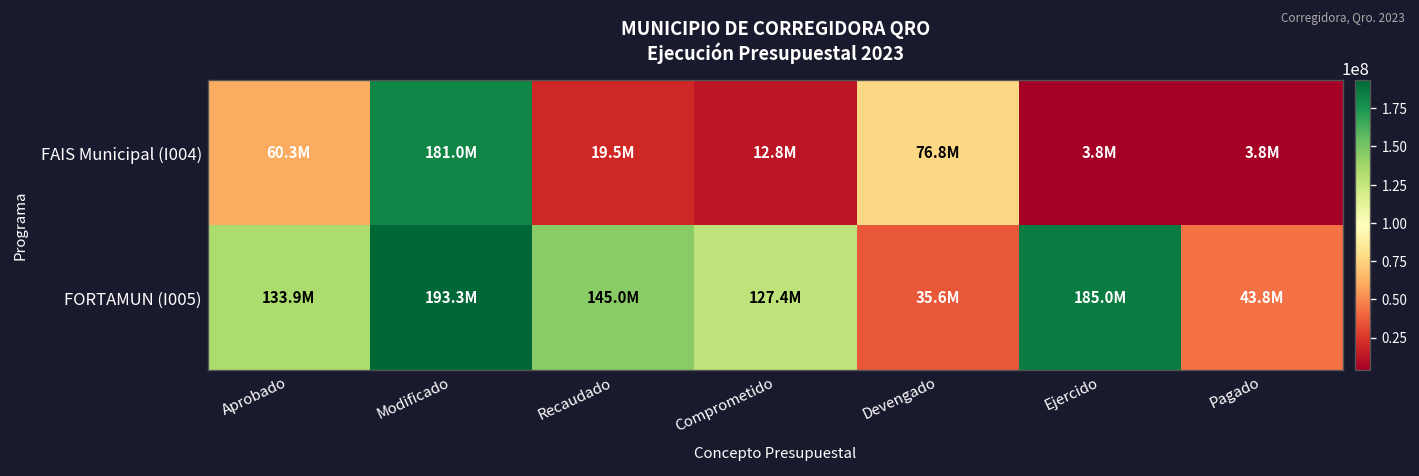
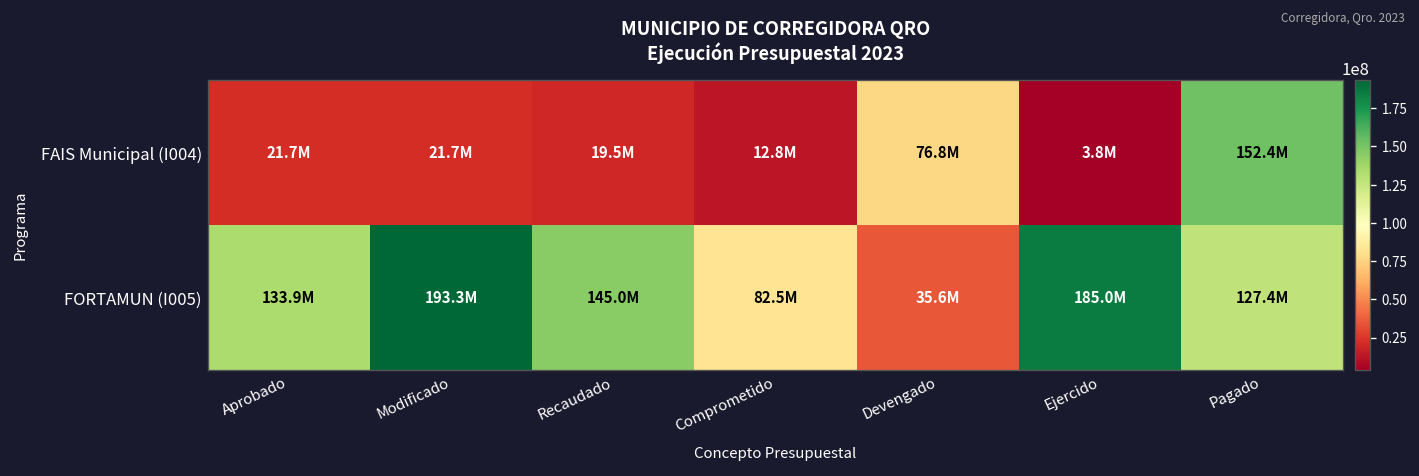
FAIS Municipal (I004), Aprobado: 60.3M -> 21.7M
FAIS Municipal (I004), Modificado: 181.0M -> 21.7M
FAIS Municipal (I004), Pagado: 3.8M -> 152.4M
FORTAMUN (I005), Comprometido: 127.4M -> 82.5M
FORTAMUN (I005), Pagado: 43.8M -> 127.4M
